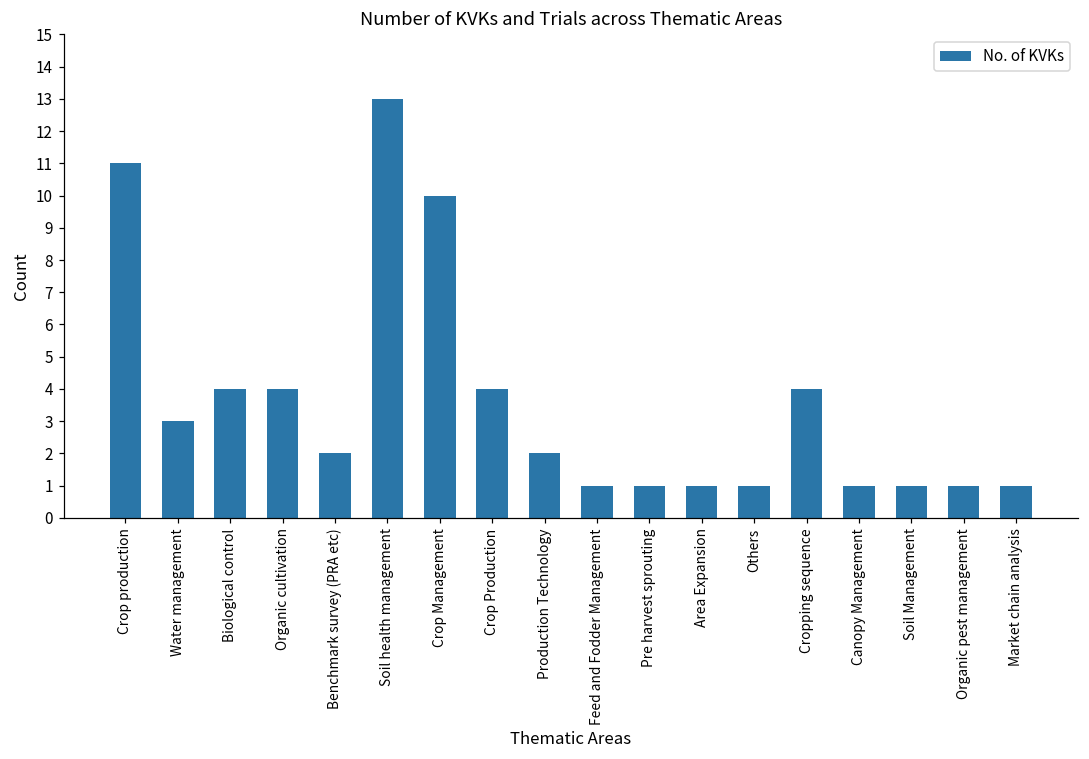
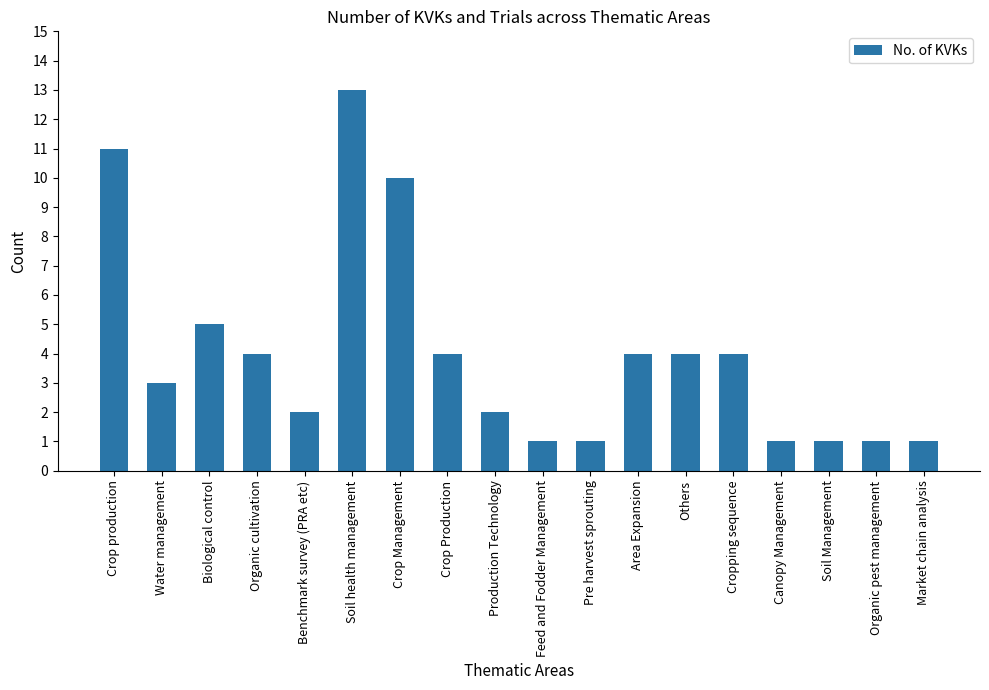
Biological control: 4 -> 5
Area Expansion: 1 -> 4
Others: 1 -> 4
